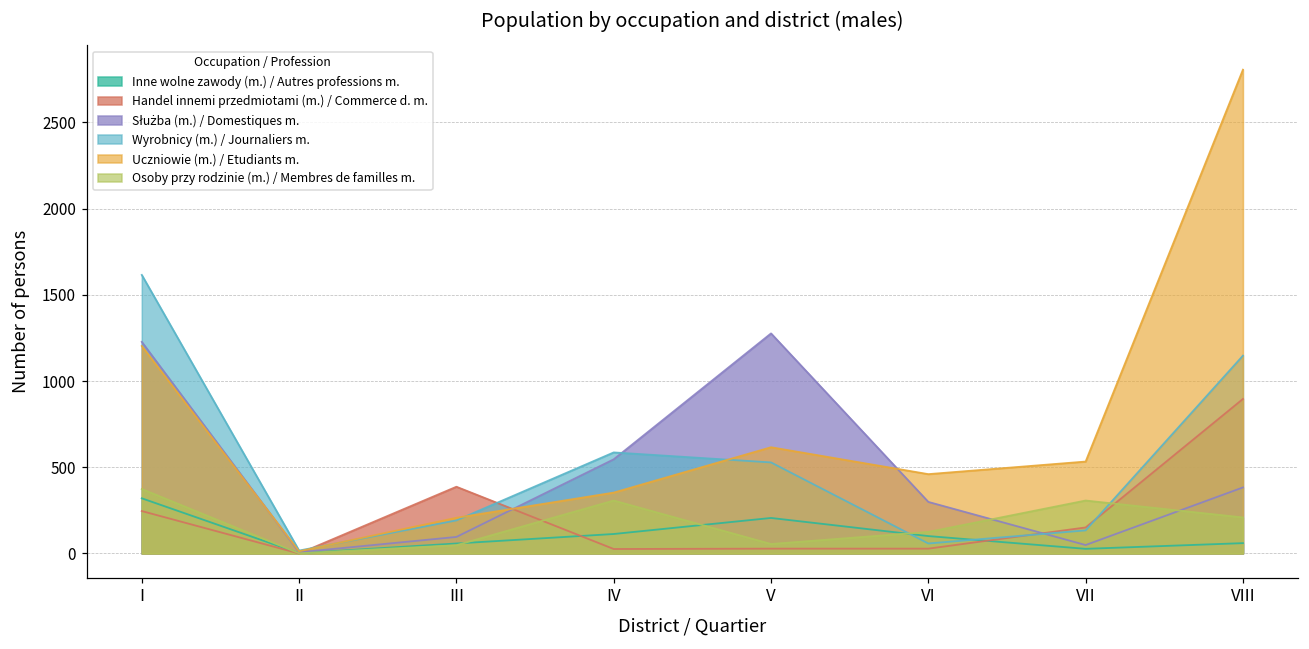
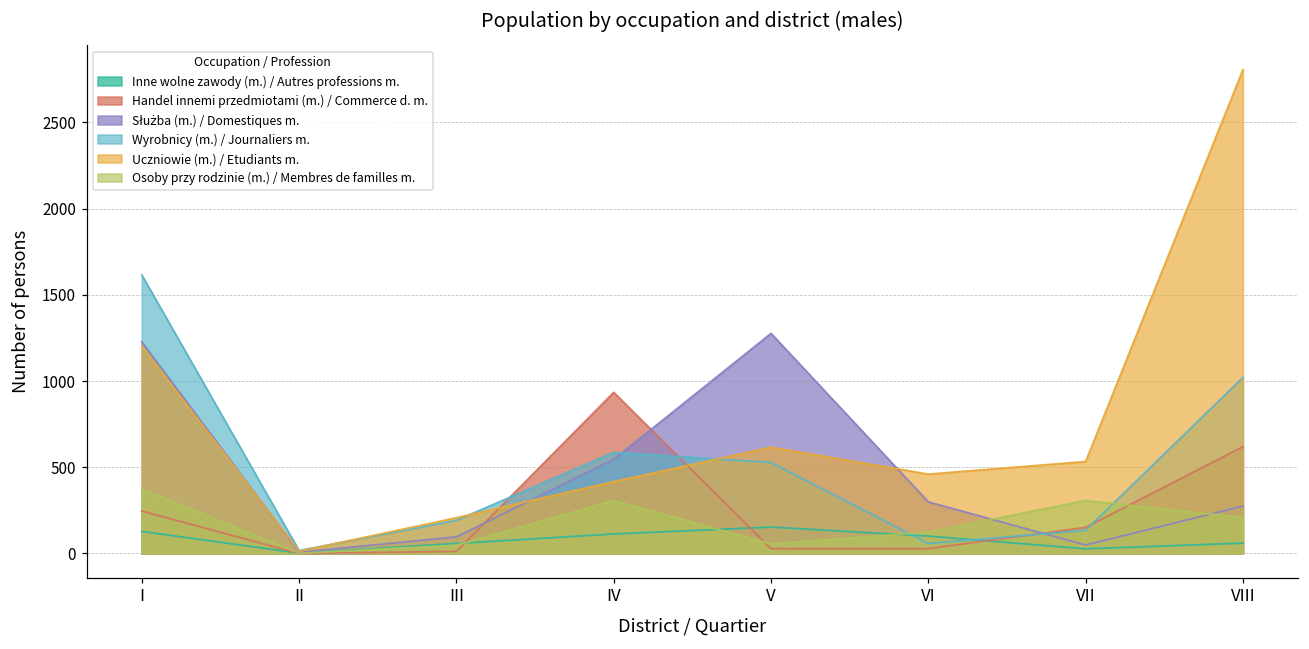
Inne wolne zawody (m.) / Autres professions m., I: 320 -> 130
Handel innemi przedmiotami (m.) / Commerce d. m., III: 390 -> 10
Handel innemi przedmiotami (m.) / Commerce d. m., IV: 30 -> 930
Uczniowie (m.) / Etudiants m., IV: 350 -> 420
Inne wolne zawody (m.) / Autres professions m., V: 210 -> 150
Handel innemi przedmiotami (m.) / Commerce d. m., VIII: 900 -> 620
Służba (m.) / Domestiques m., VIII: 380 -> 280
Wyrobnicy (m.) / Journaliers m., VIII: 1150 -> 1020
